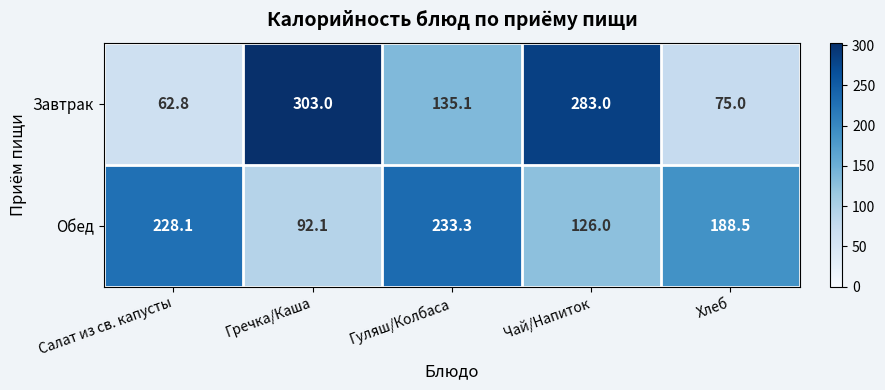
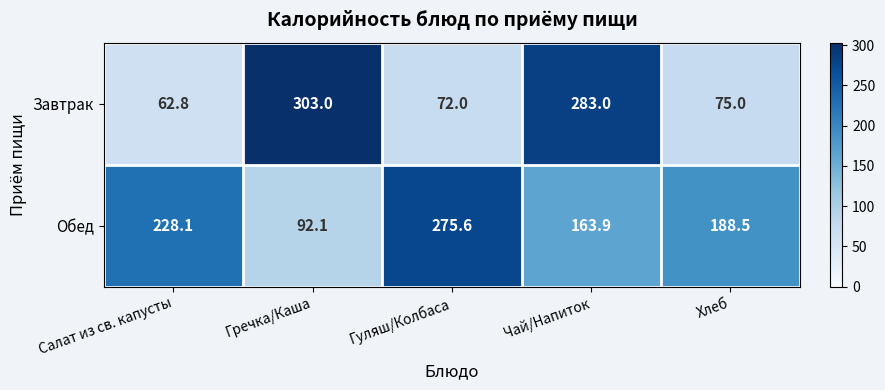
Завтрак, Гуляш/Колбаса: 135.1 -> 72.0
Обед, Гуляш/Колбаса: 233.3 -> 275.6
Обед, Чай/Напиток: 126.0 -> 163.9
